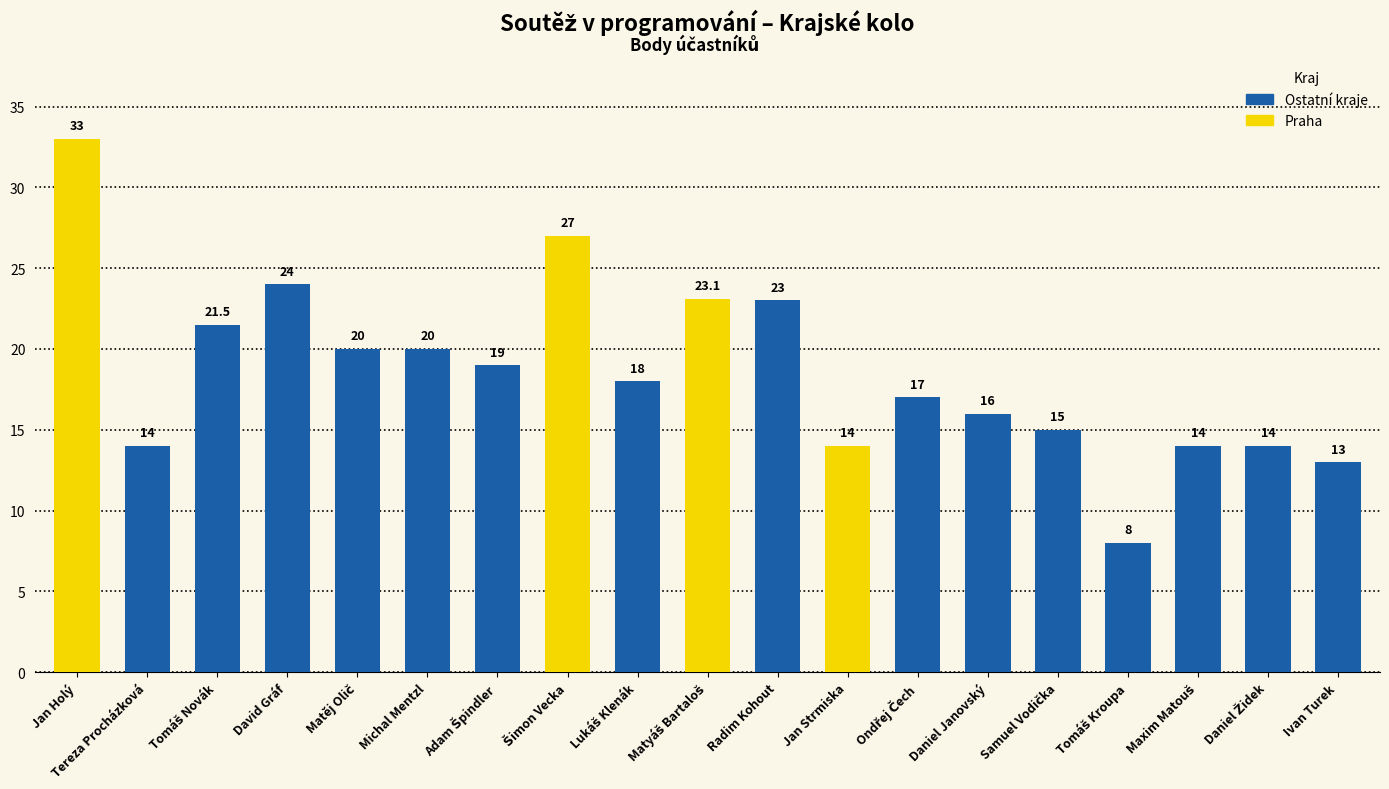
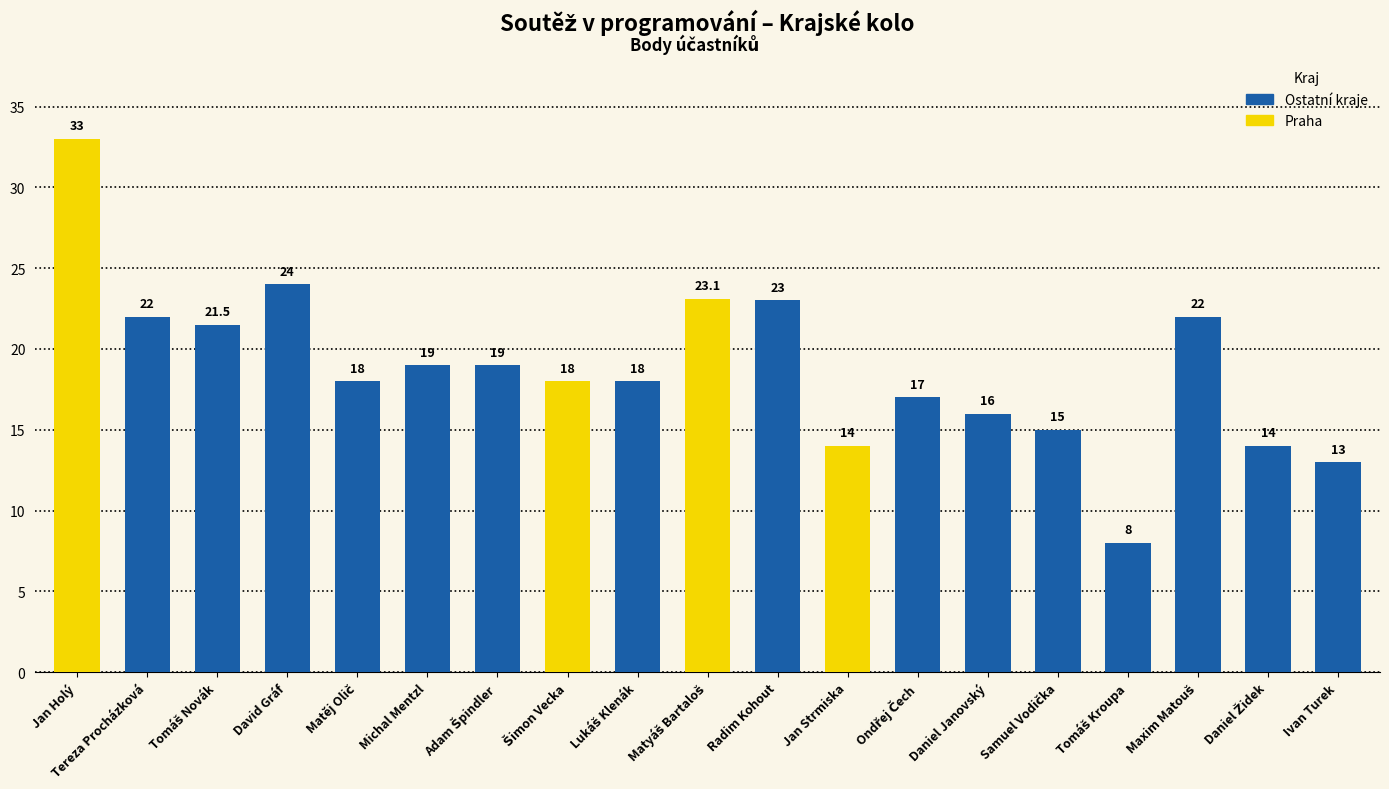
Tereza Procházková: 14 -> 22
Matěj Olič: 20 -> 18
Michal Mentzl: 20 -> 19
Šimon Vecka: 27 -> 18
Maxim Matouš: 14 -> 22
